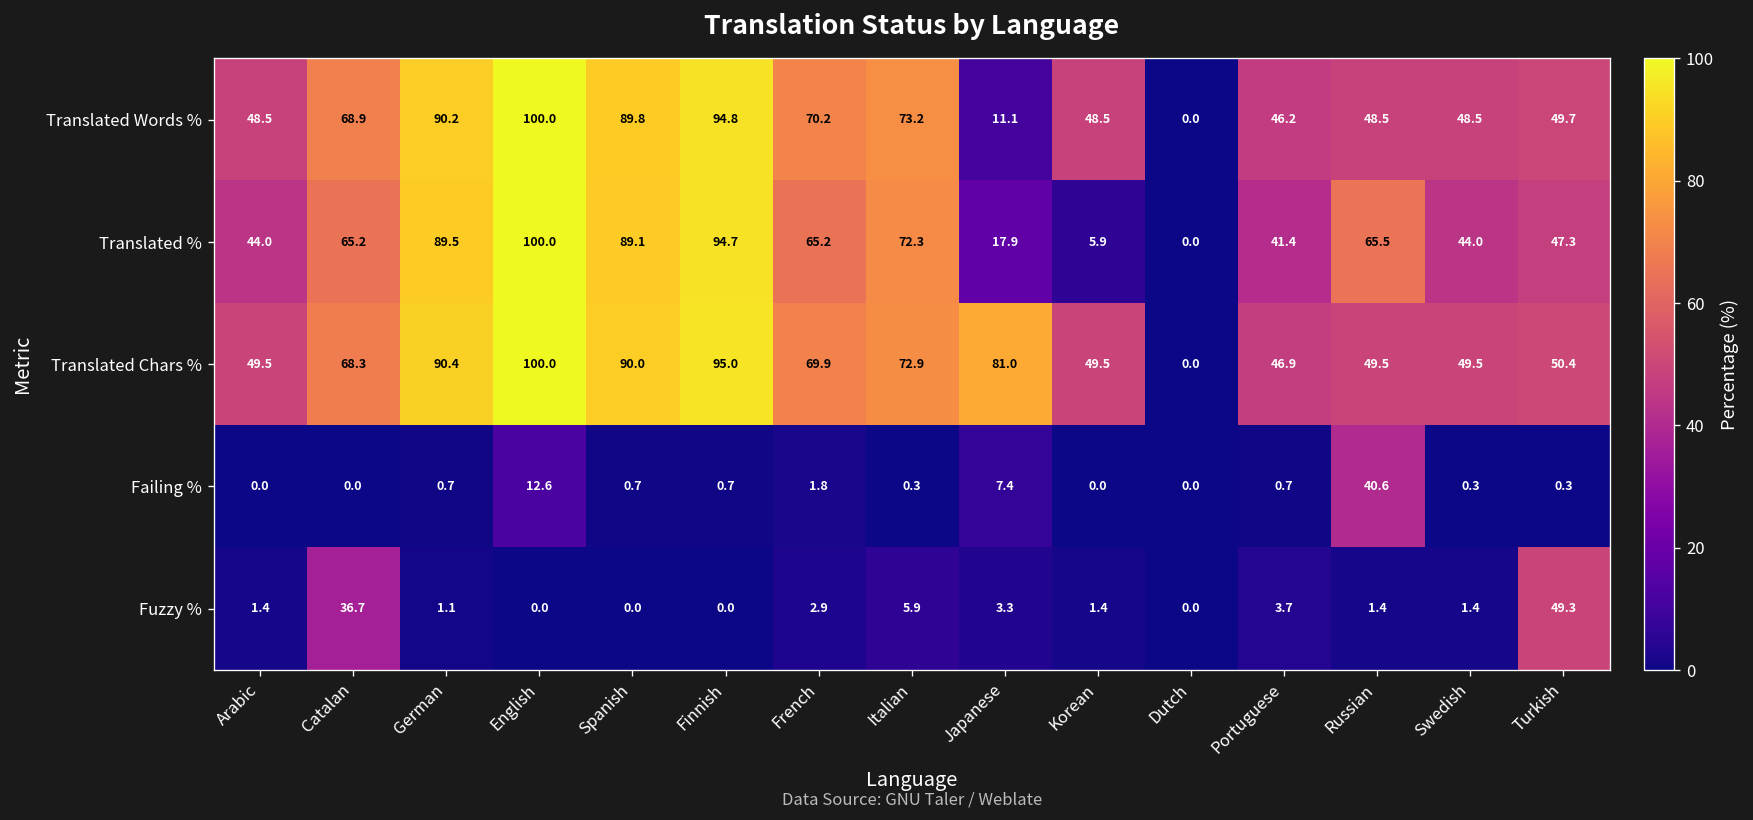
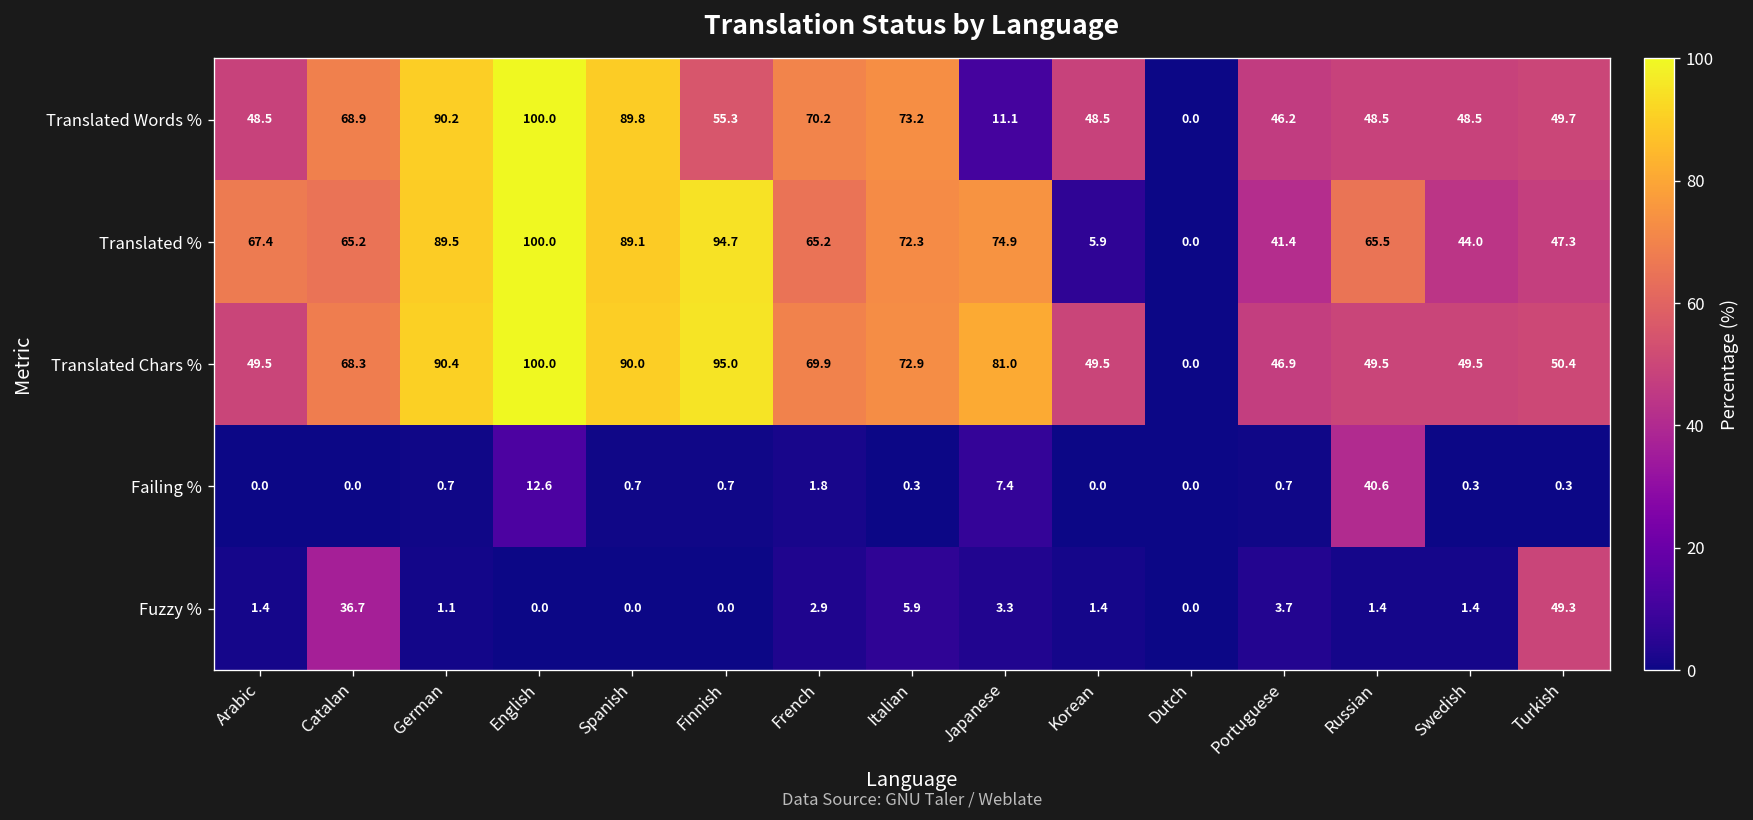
Translated Words %, Finnish: 94.8 -> 55.3
Translated %, Arabic: 44.0 -> 67.4
Translated %, Japanese: 17.9 -> 74.9
